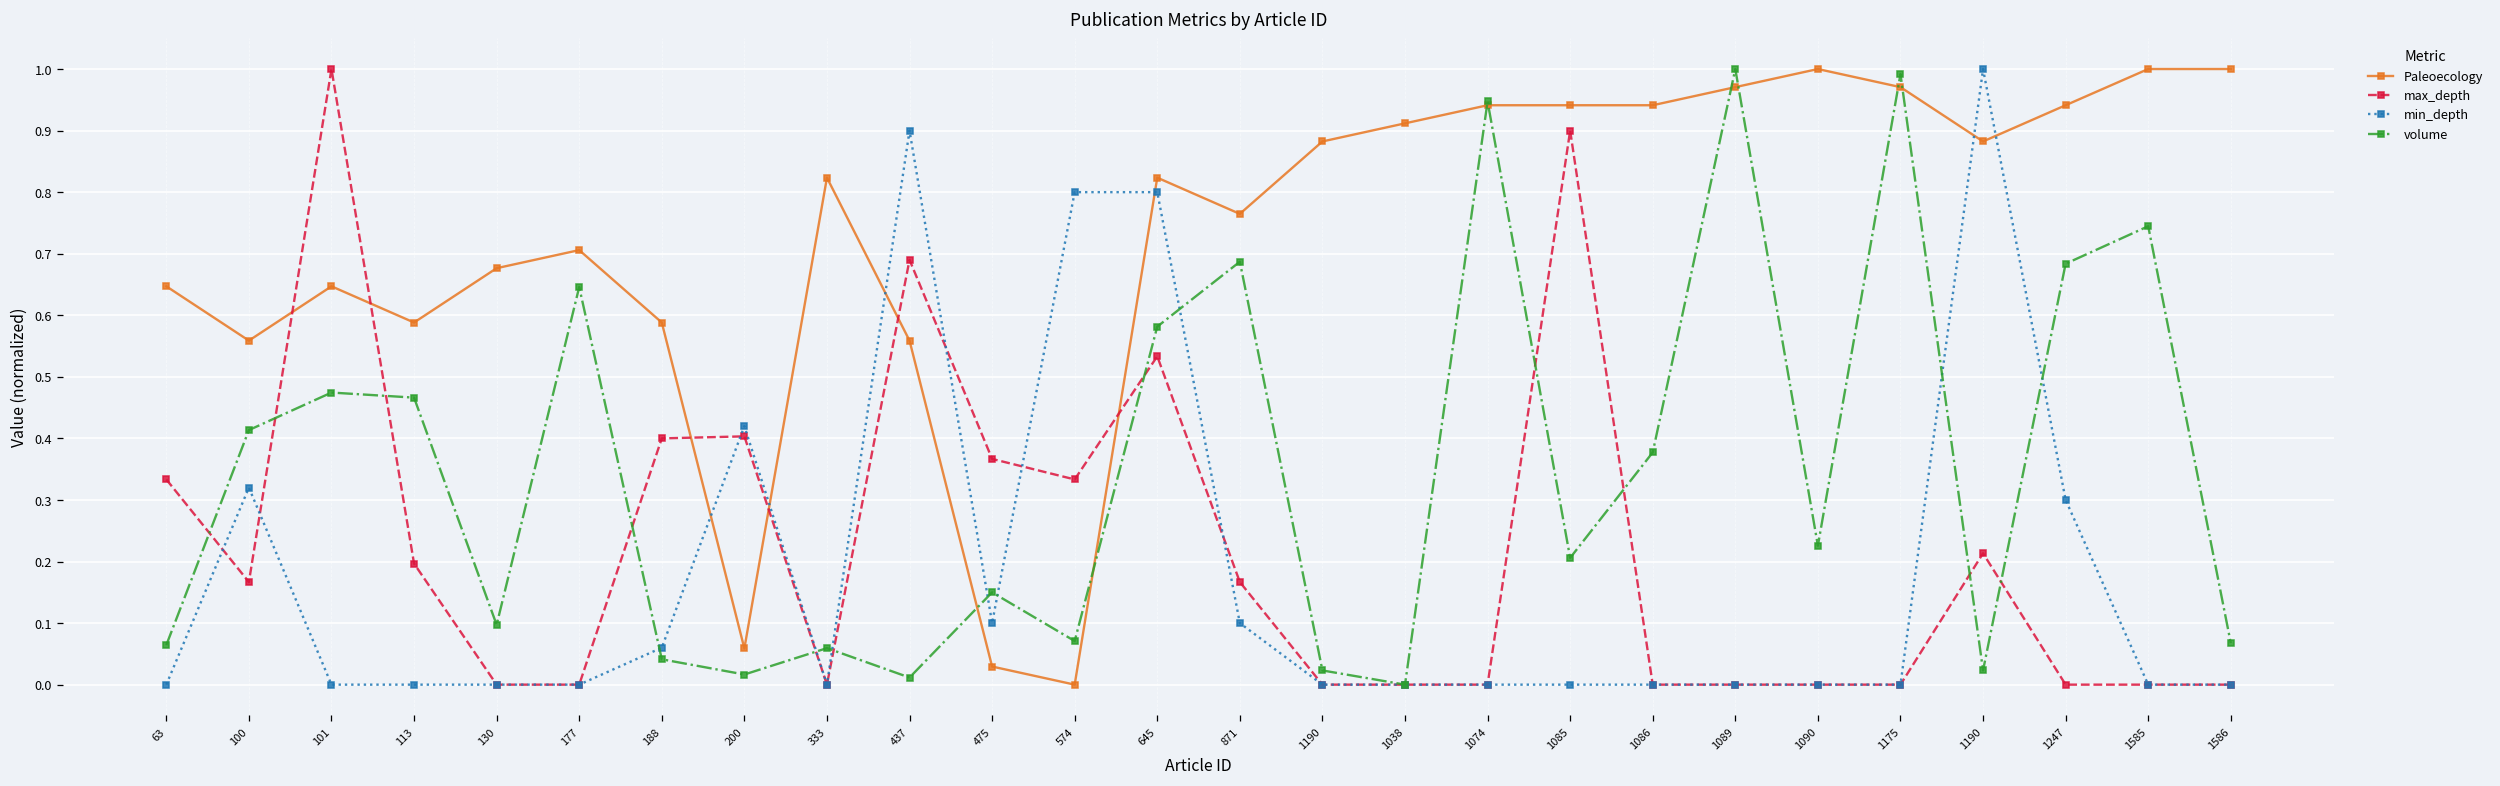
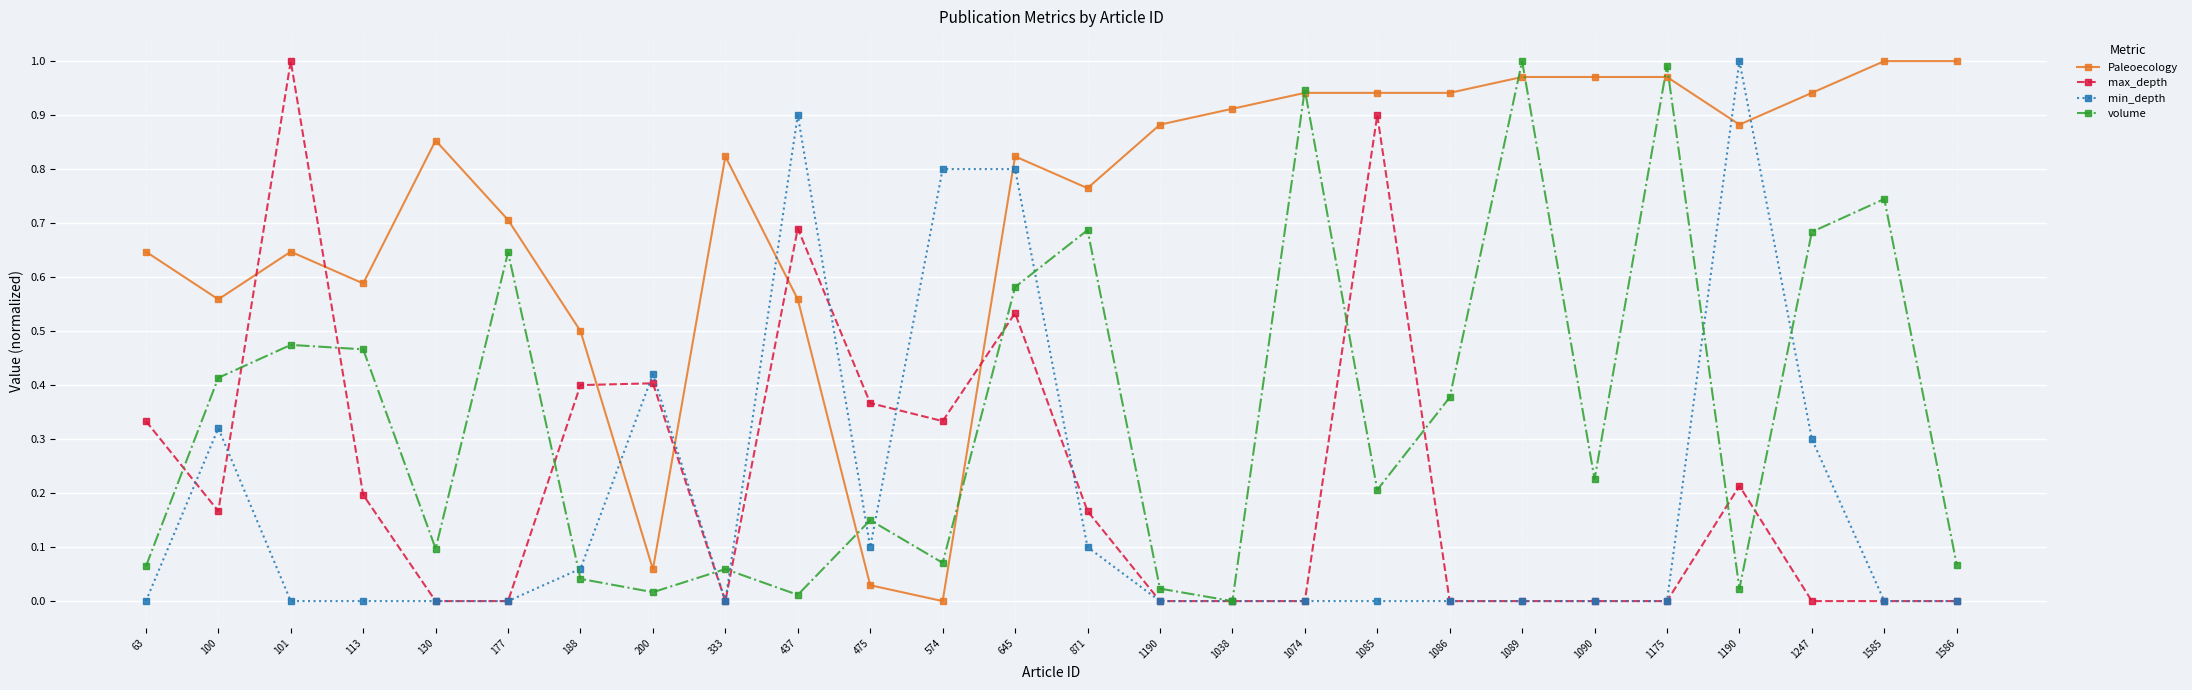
Paleoecology, 130: 0.68 -> 0.85
Paleoecology, 188: 0.59 -> 0.50
Paleoecology, 1090: 1.00 -> 0.97
